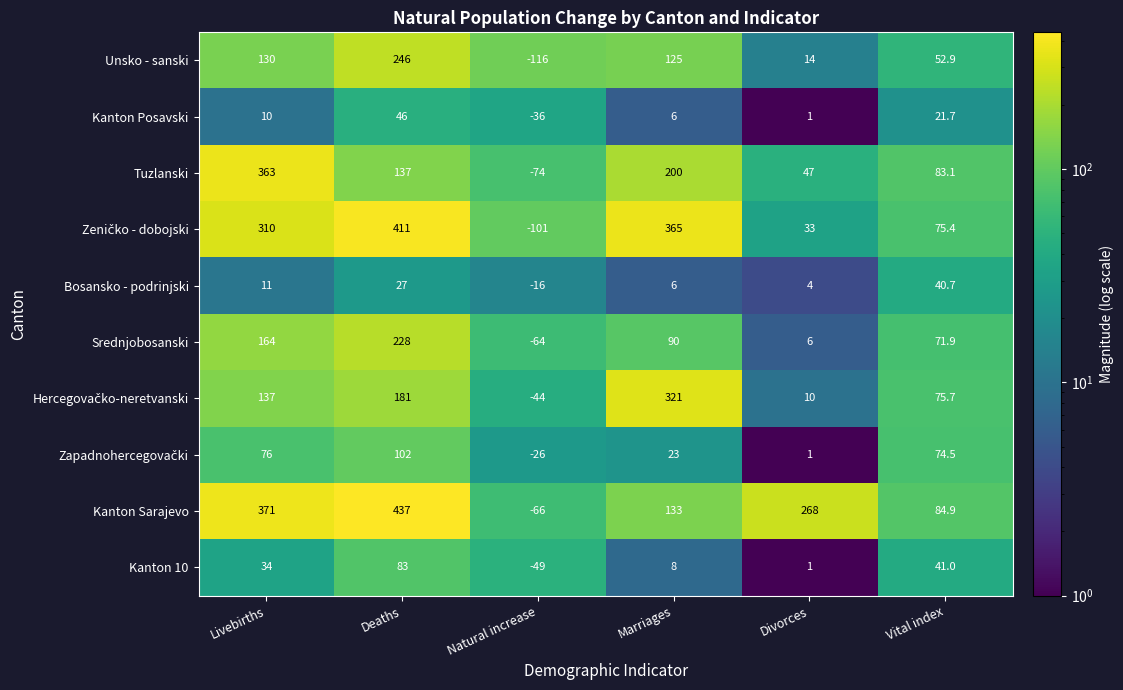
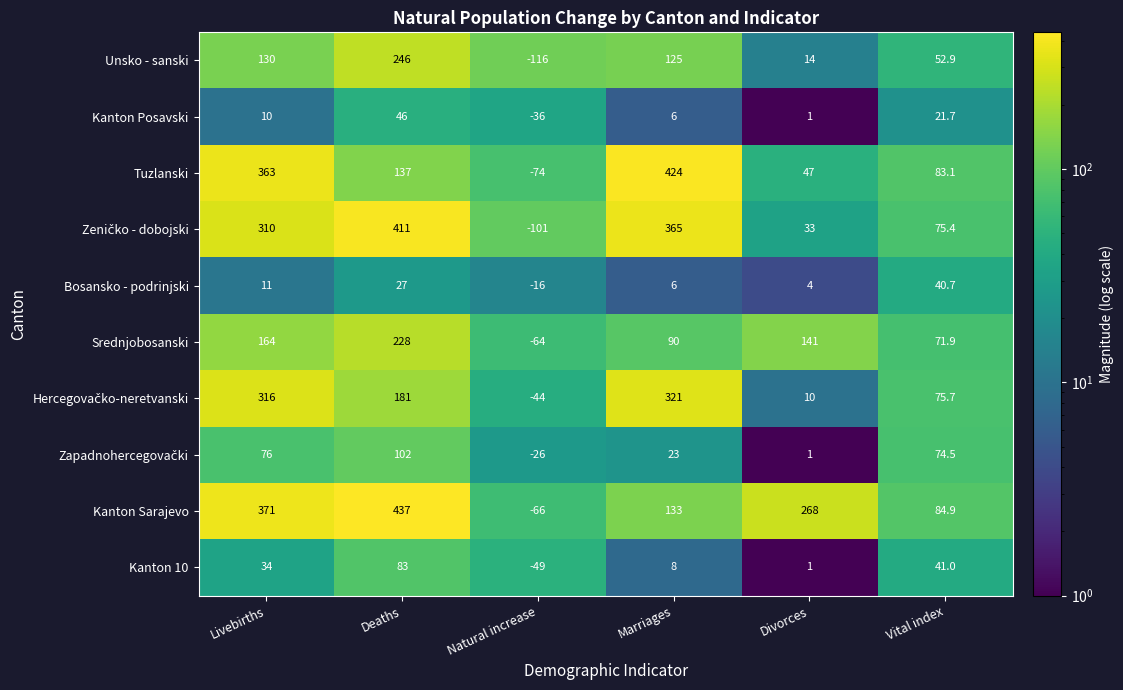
Tuzlanski, Marriages: 200 -> 424
Srednjobosanski, Divorces: 6 -> 141
Hercegovačko-neretvanski, Livebirths: 137 -> 316
